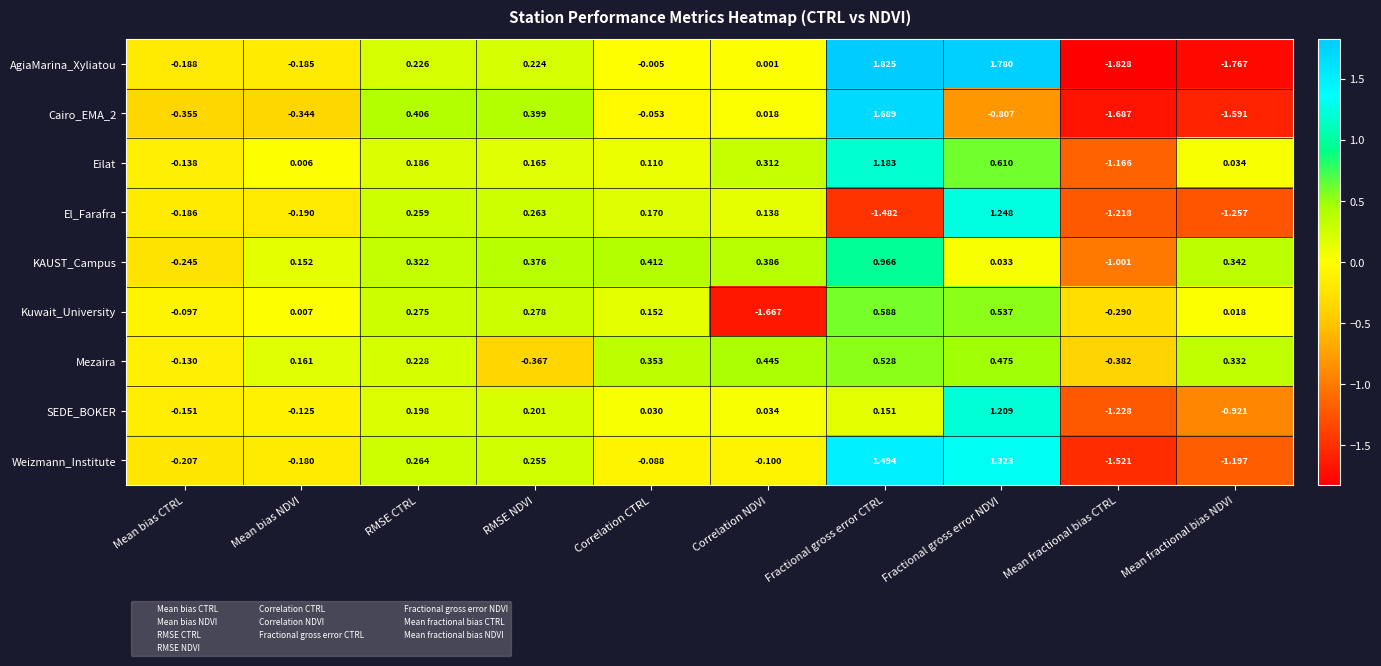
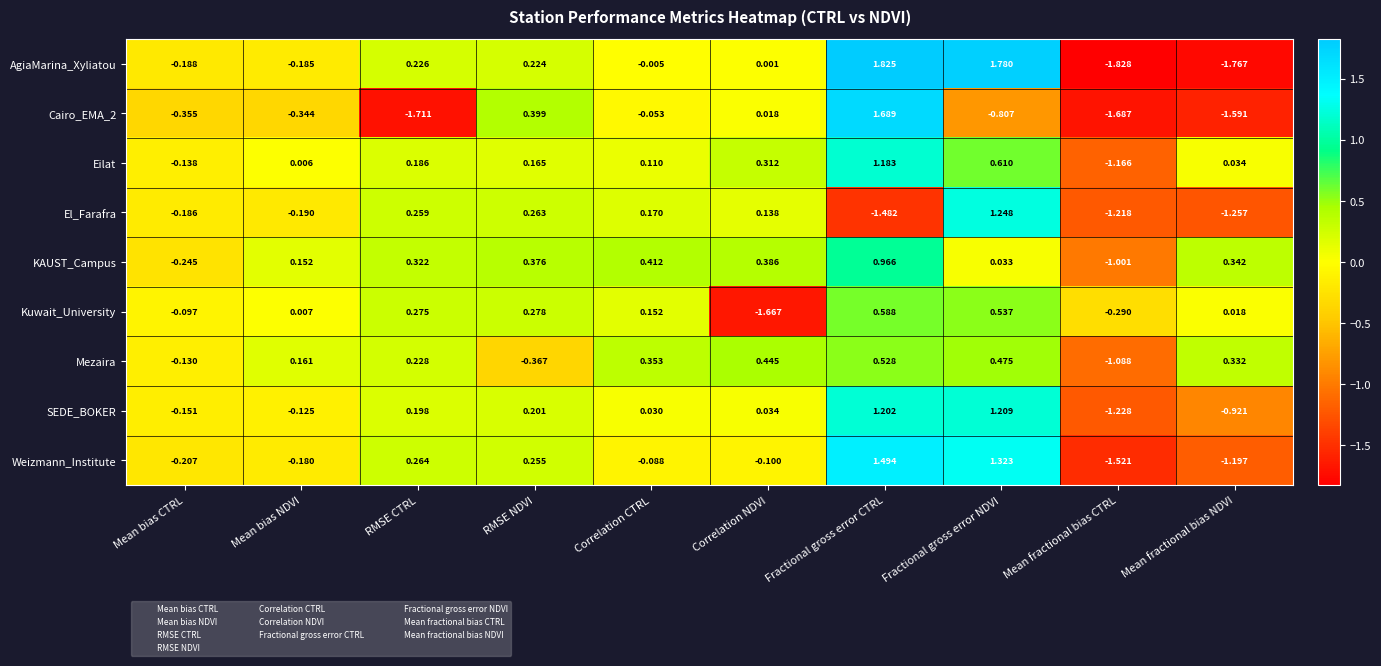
Cairo_EMA_2, RMSE CTRL: 0.406 -> -1.711
Mezaira, Mean fractional bias CTRL: -0.382 -> -1.088
SEDE_BOKER, Fractional gross error CTRL: 0.151 -> 1.202
